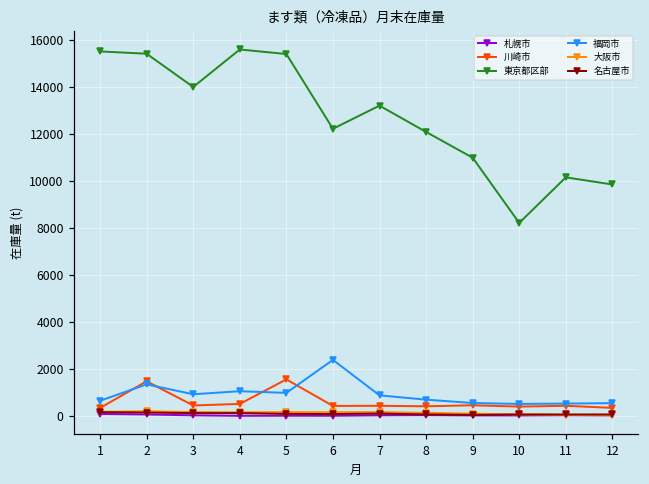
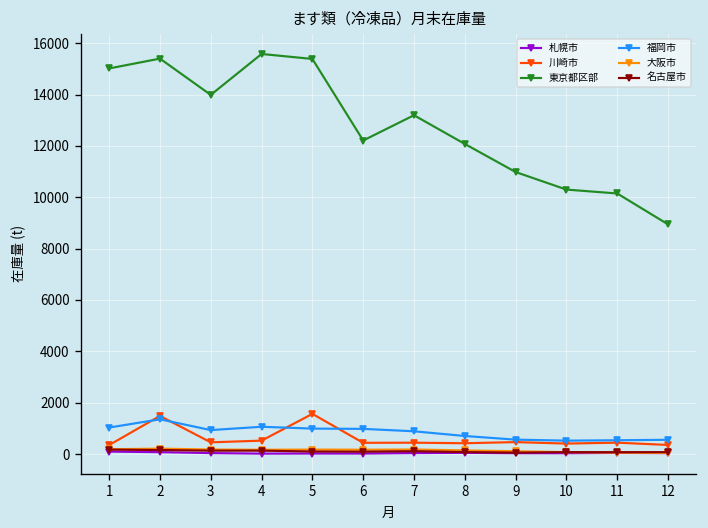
東京都区部, 1: 15500 -> 15000
福岡市, 1: 700 -> 1000
福岡市, 6: 2400 -> 1000
東京都区部, 10: 8200 -> 10300
東京都区部, 12: 9800 -> 8900
